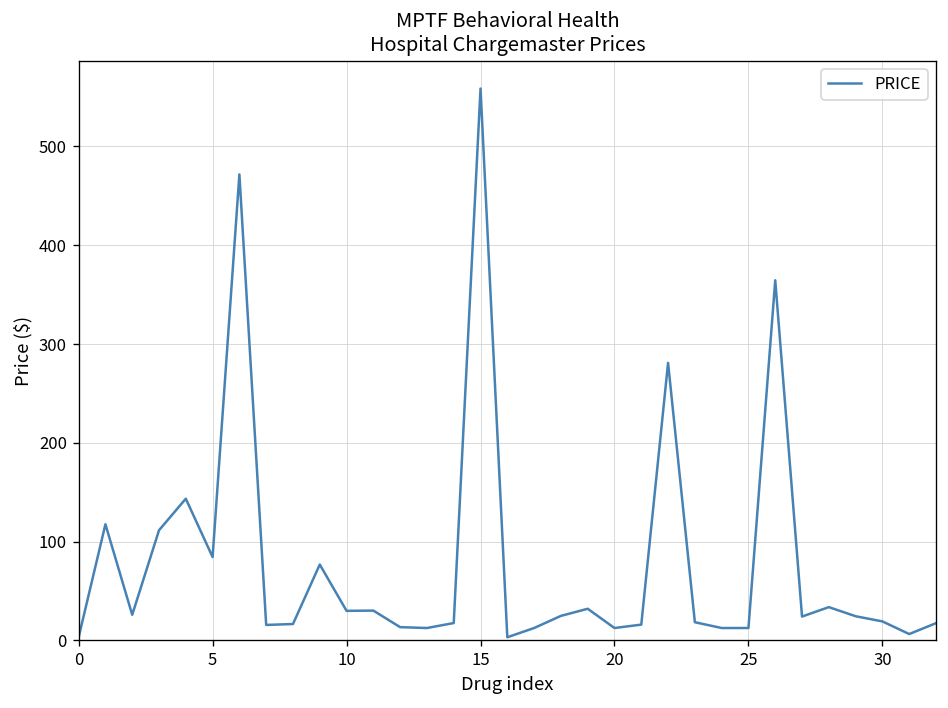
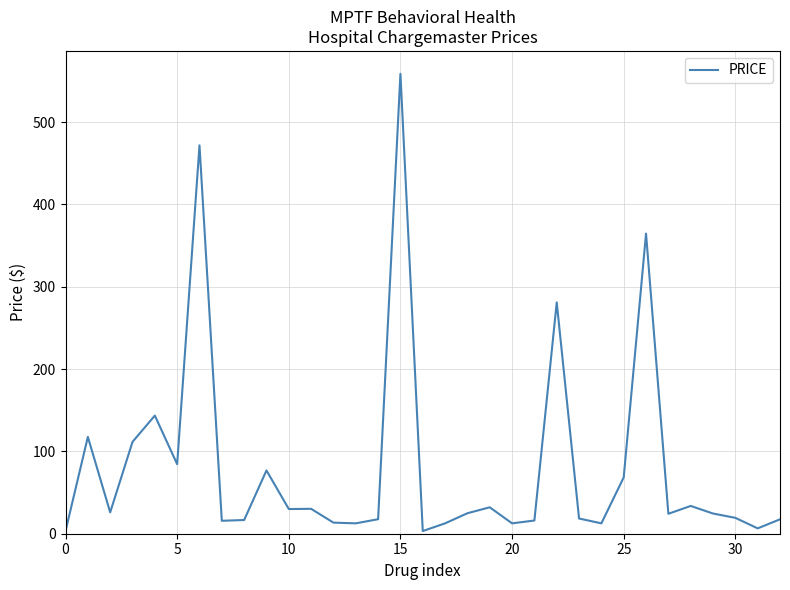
25: 10 -> 70
